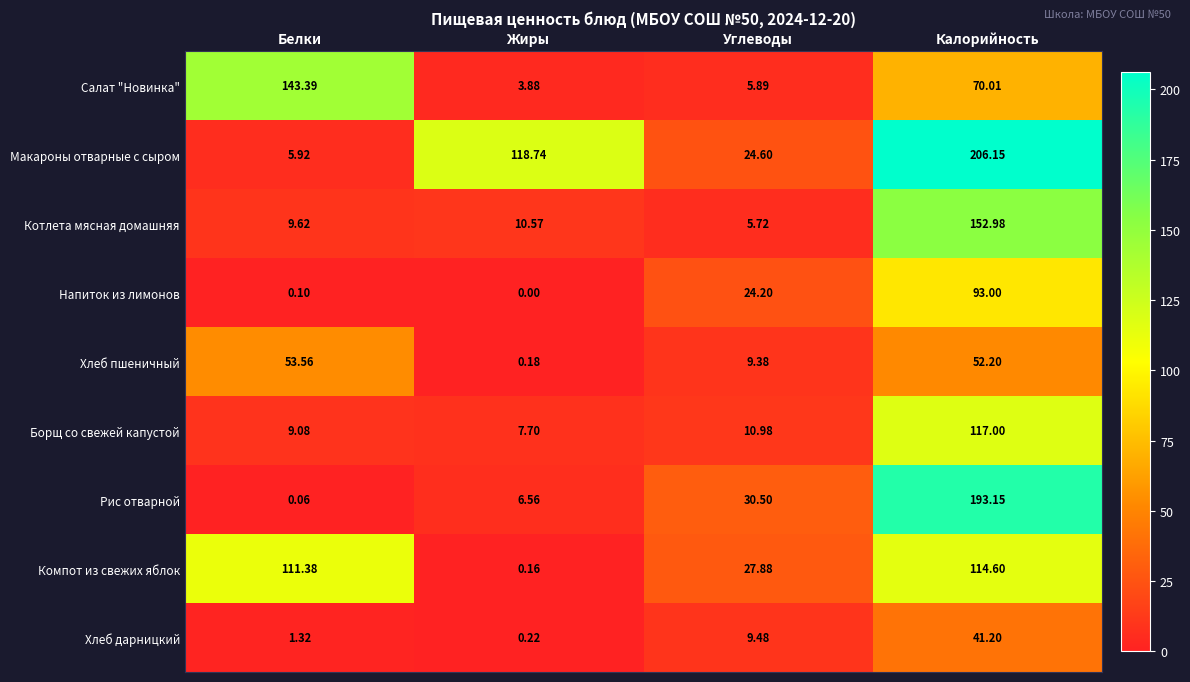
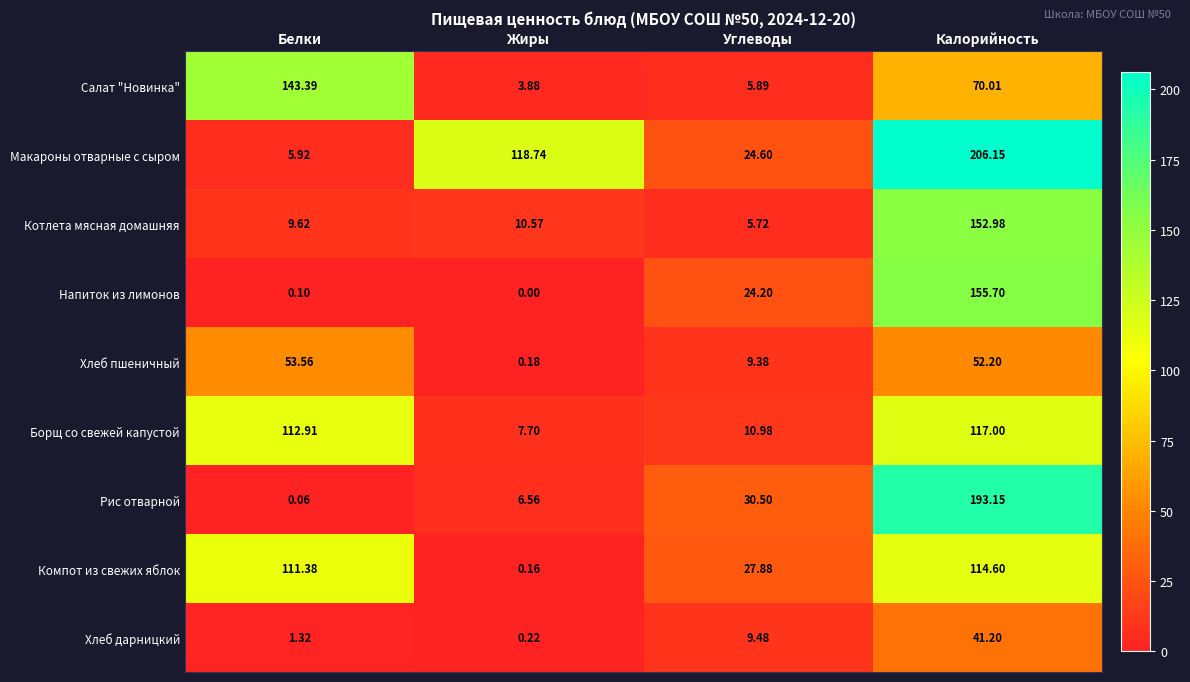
Напиток из лимонов, Калорийность: 93.00 -> 155.70
Борщ со свежей капустой, Белки: 9.08 -> 112.91
